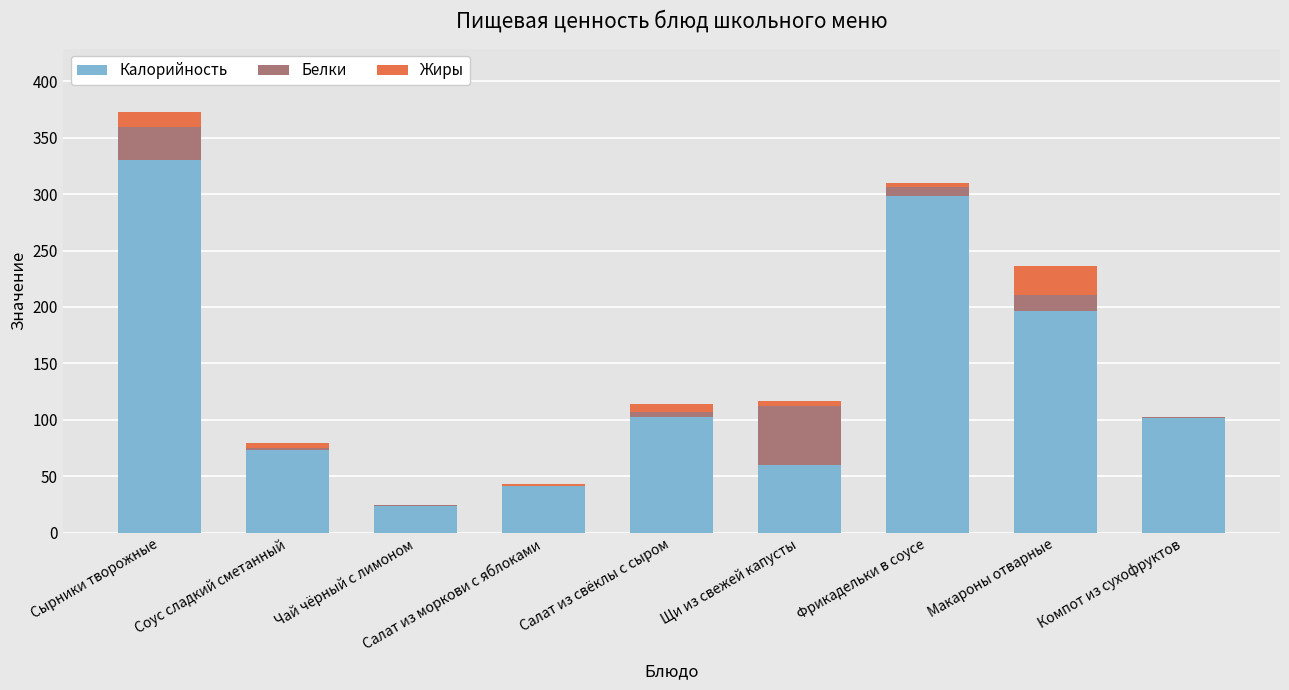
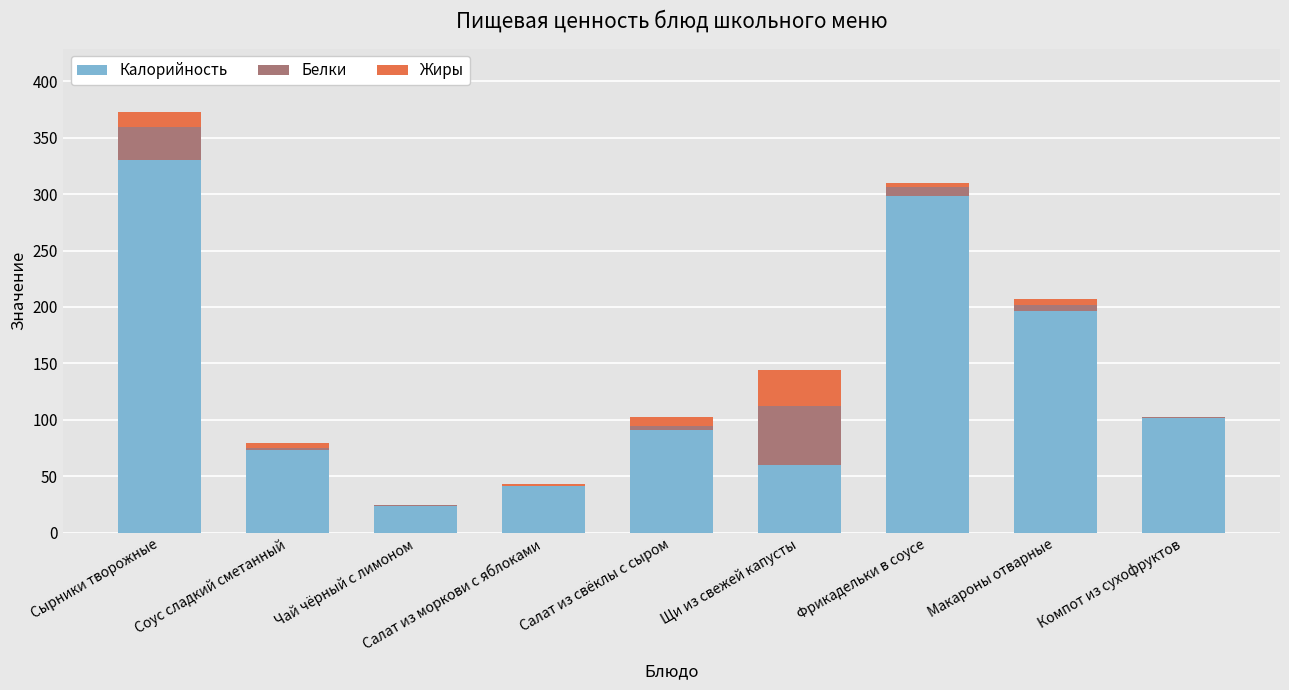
Калорийность, Салат из свёклы с сыром: 103 -> 91
Жиры, Щи из свежей капусты: 5 -> 33
Белки, Макароны отварные: 14 -> 5
Жиры, Макароны отварные: 25 -> 5
